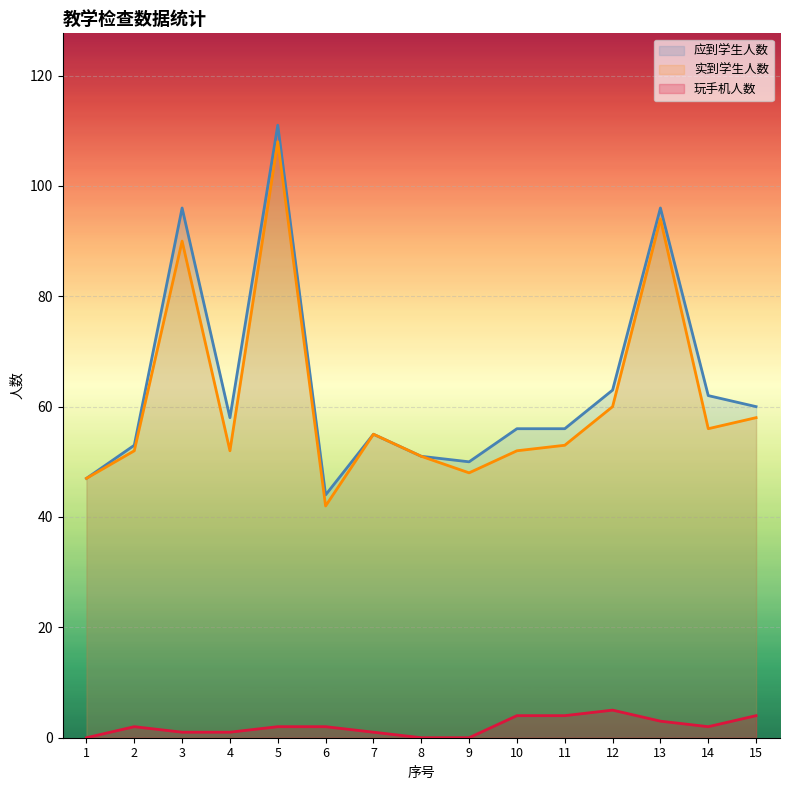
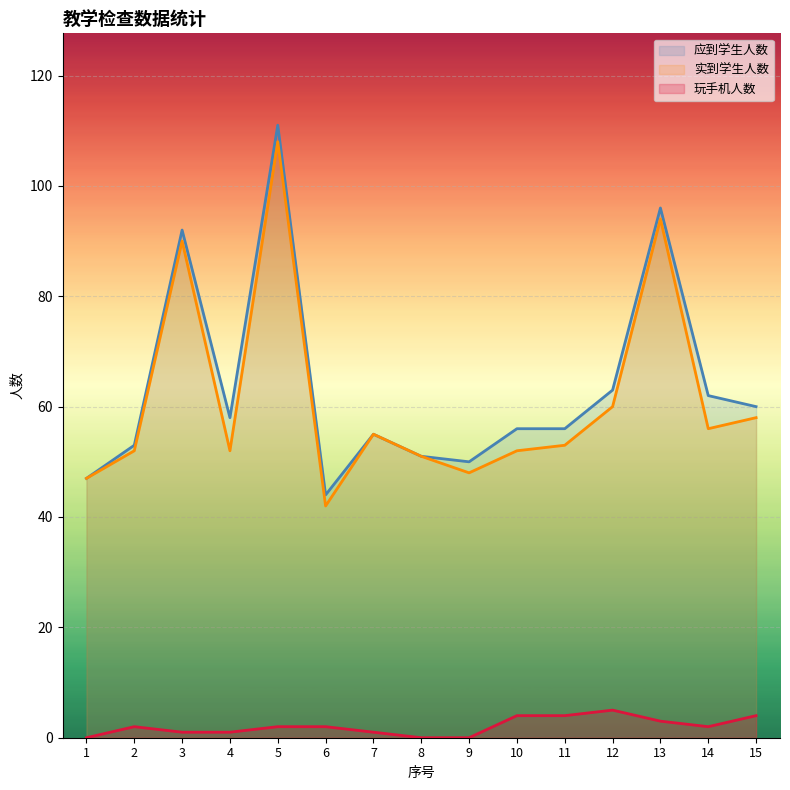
应到学生人数, 3: 96 -> 92
